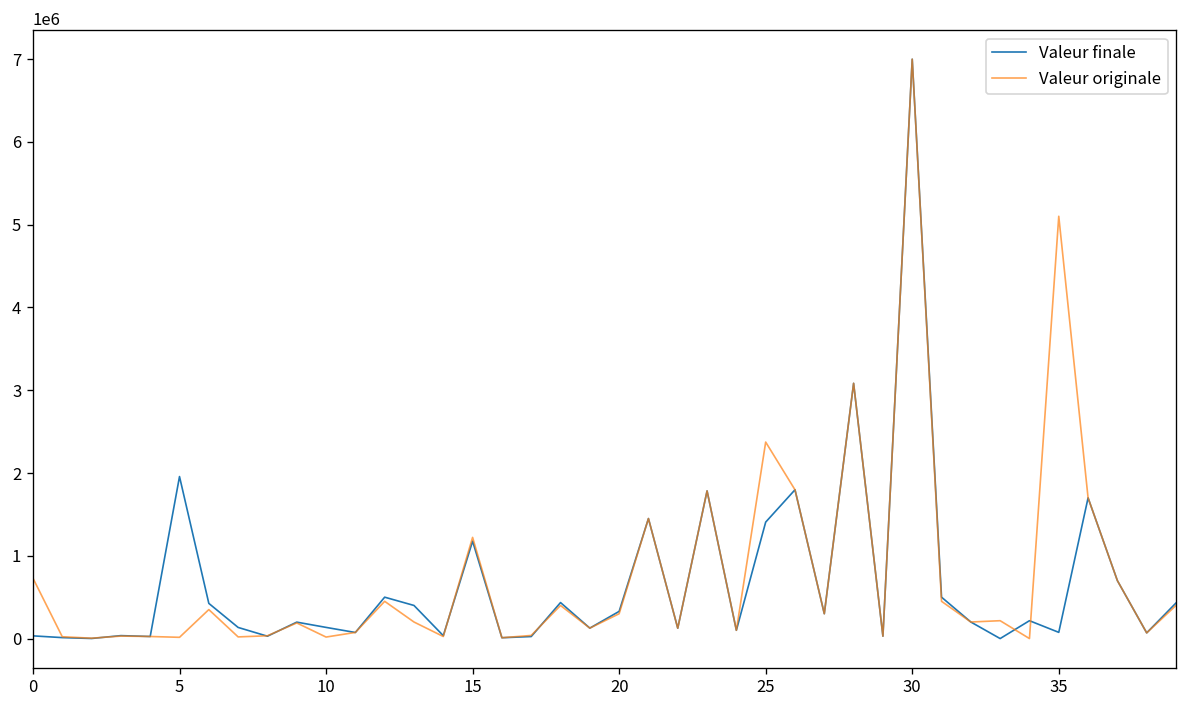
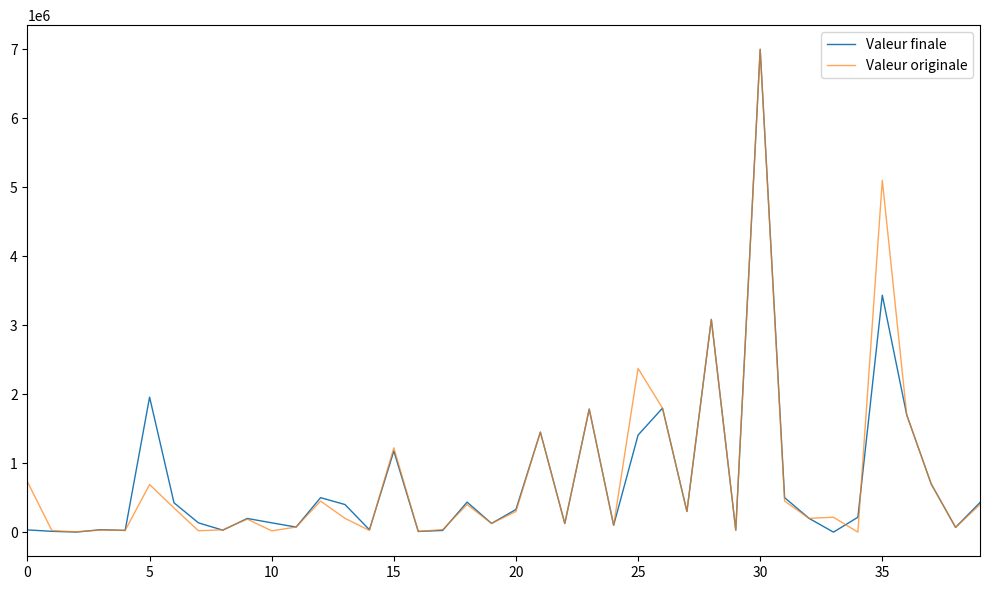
Valeur originale, 5: 0 -> 700000
Valeur finale, 35: 100000 -> 3400000
